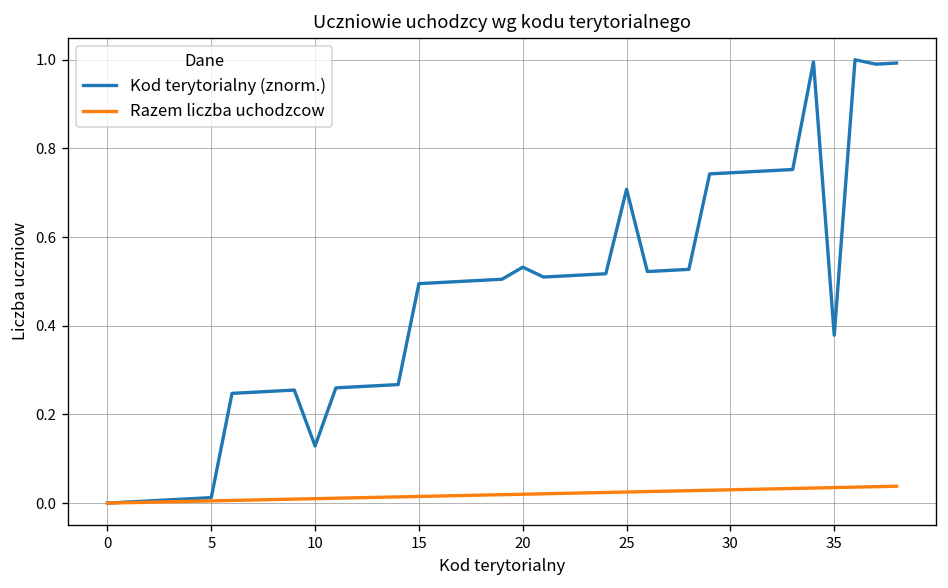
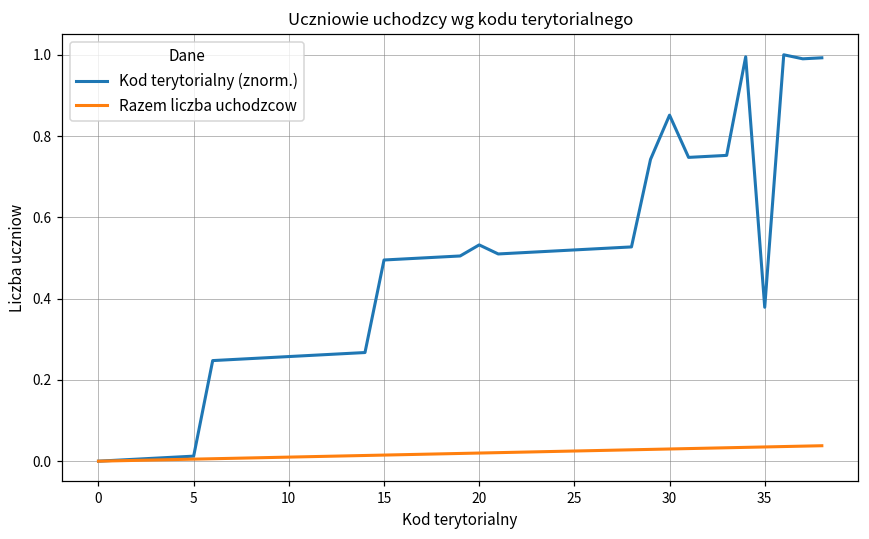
Kod terytorialny (znorm.), 10: 0.13 -> 0.26
Kod terytorialny (znorm.), 25: 0.71 -> 0.52
Kod terytorialny (znorm.), 30: 0.75 -> 0.85
